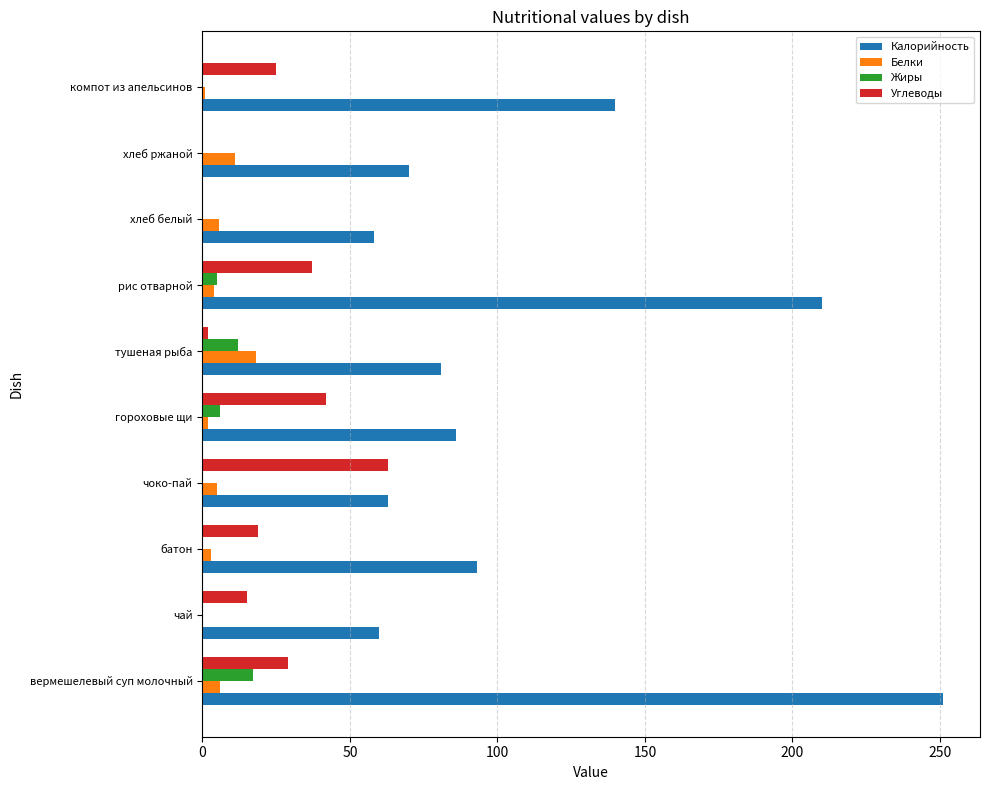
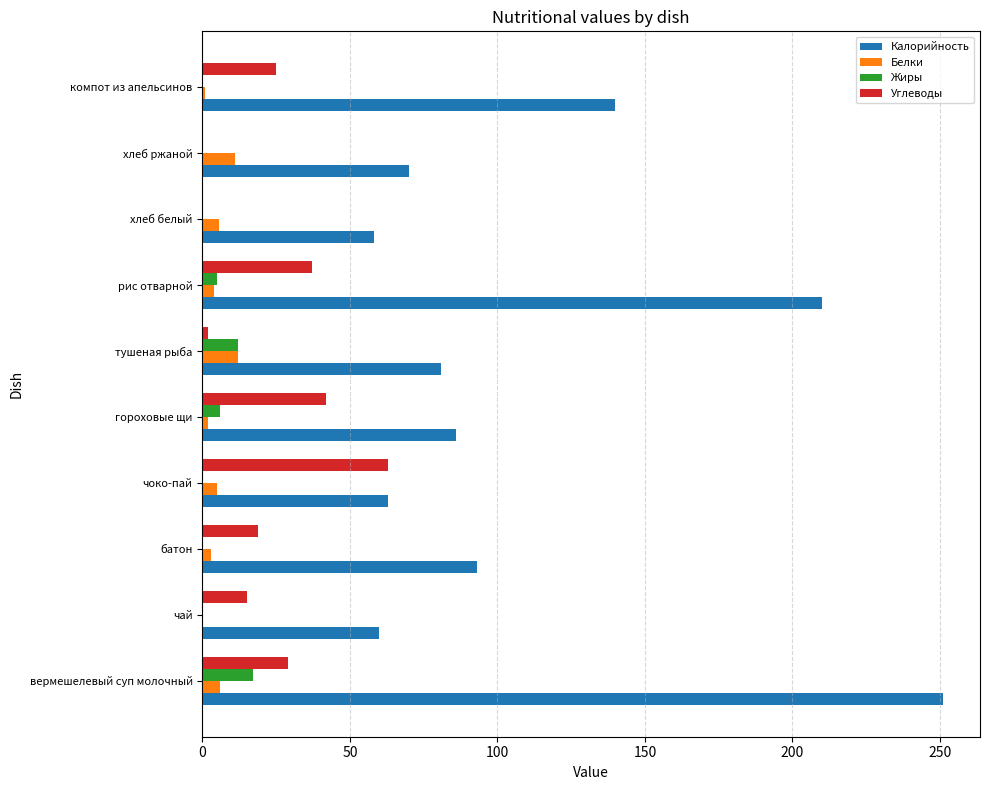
Белки, тушеная рыба: 18 -> 12
